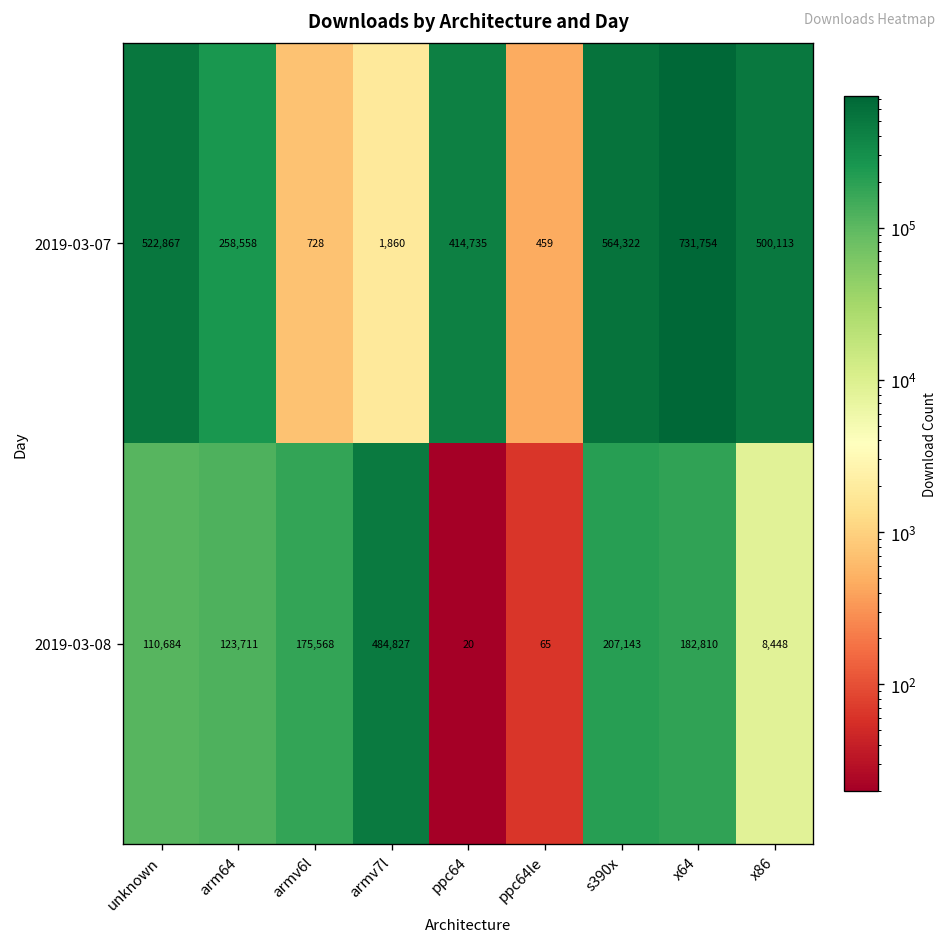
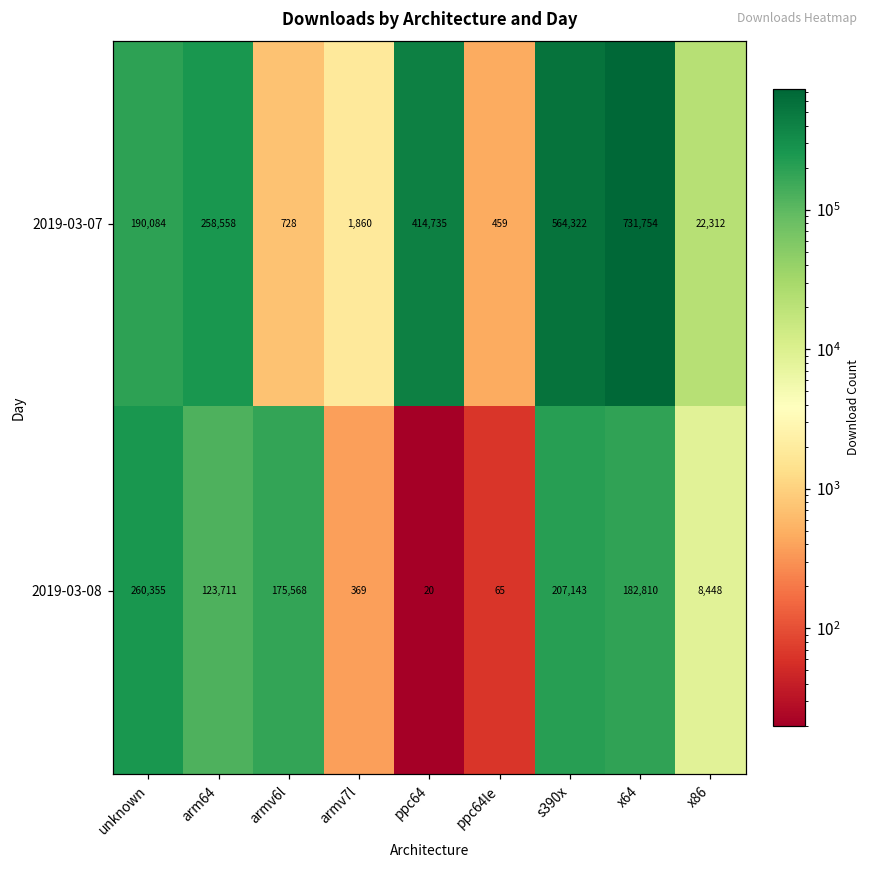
2019-03-07, unknown: 522,867 -> 190,084
2019-03-07, x86: 500,113 -> 22,312
2019-03-08, unknown: 110,684 -> 260,355
2019-03-08, armv7l: 484,827 -> 369
